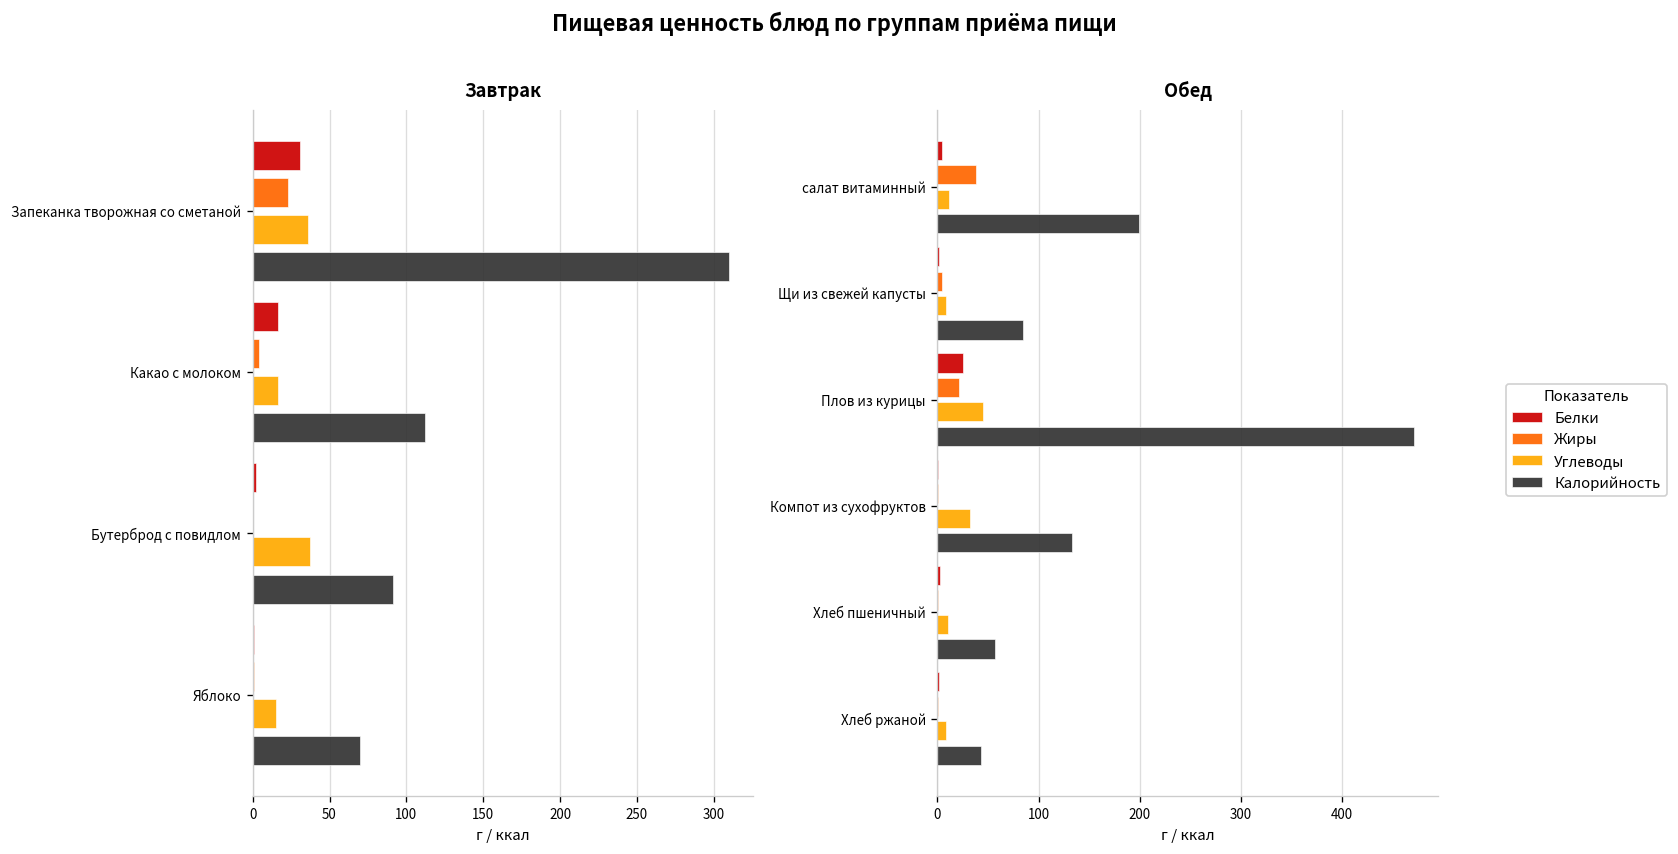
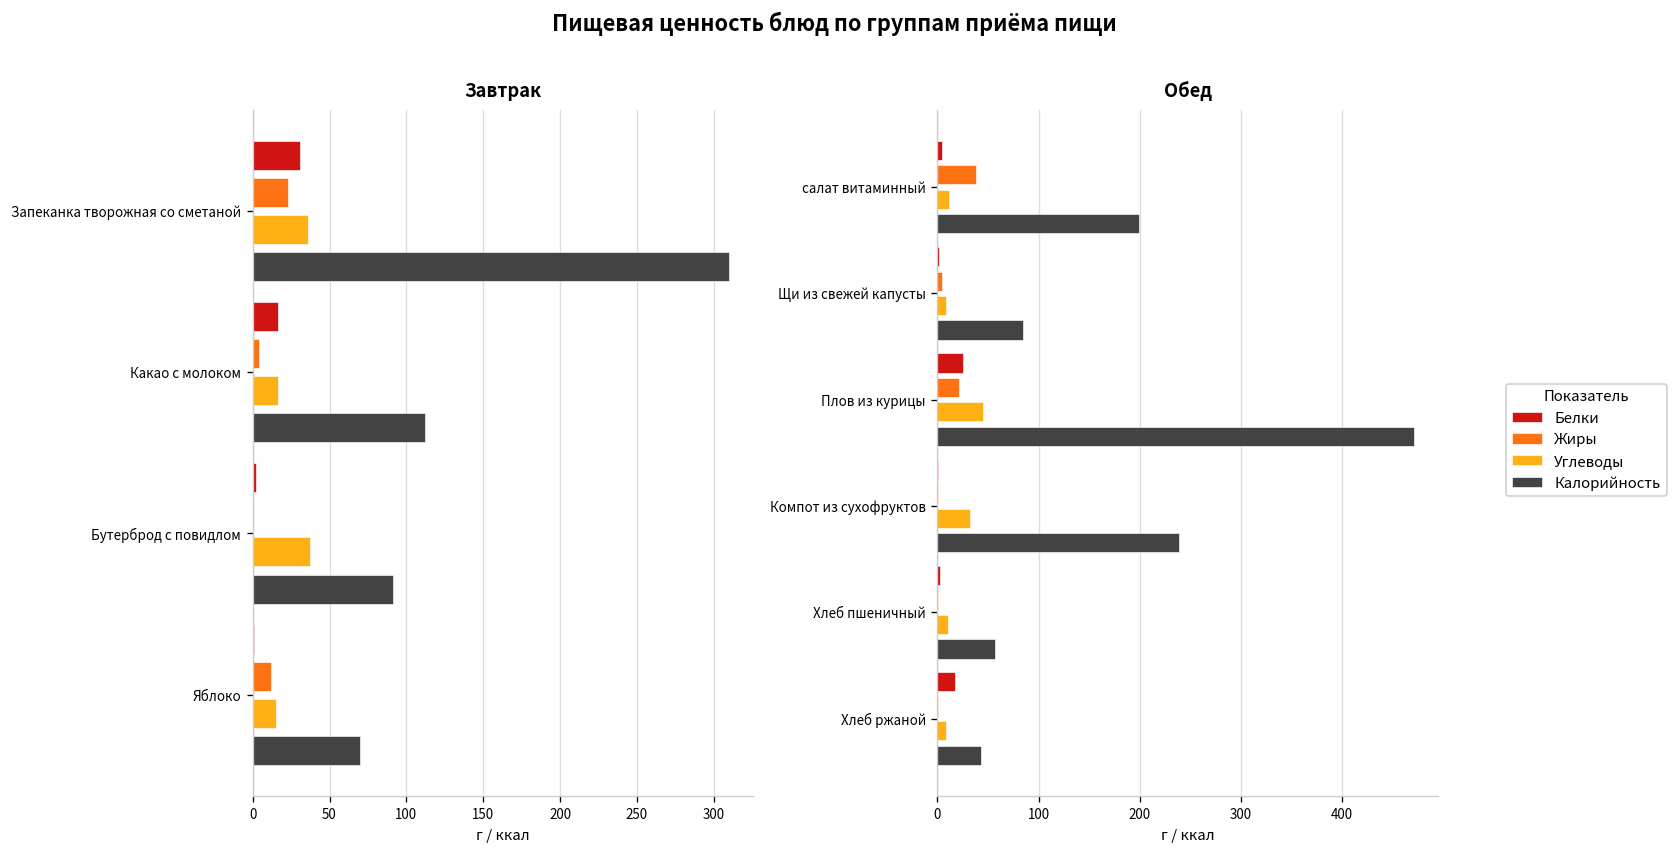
Завтрак, Жиры, Яблоко: 1 -> 12
Обед, Калорийность, Компот из сухофруктов: 130 -> 240
Обед, Белки, Хлеб ржаной: 0 -> 20
